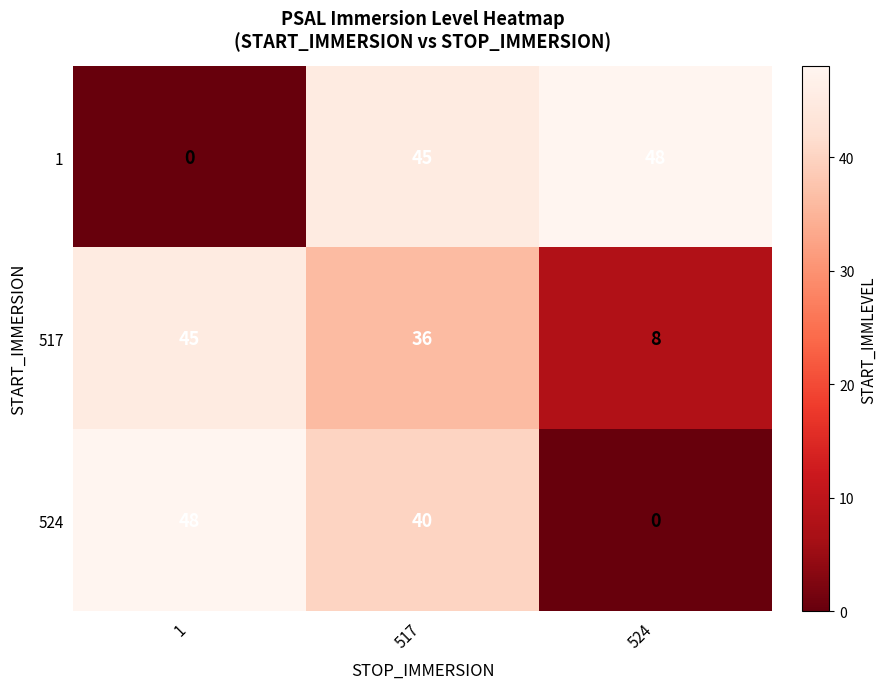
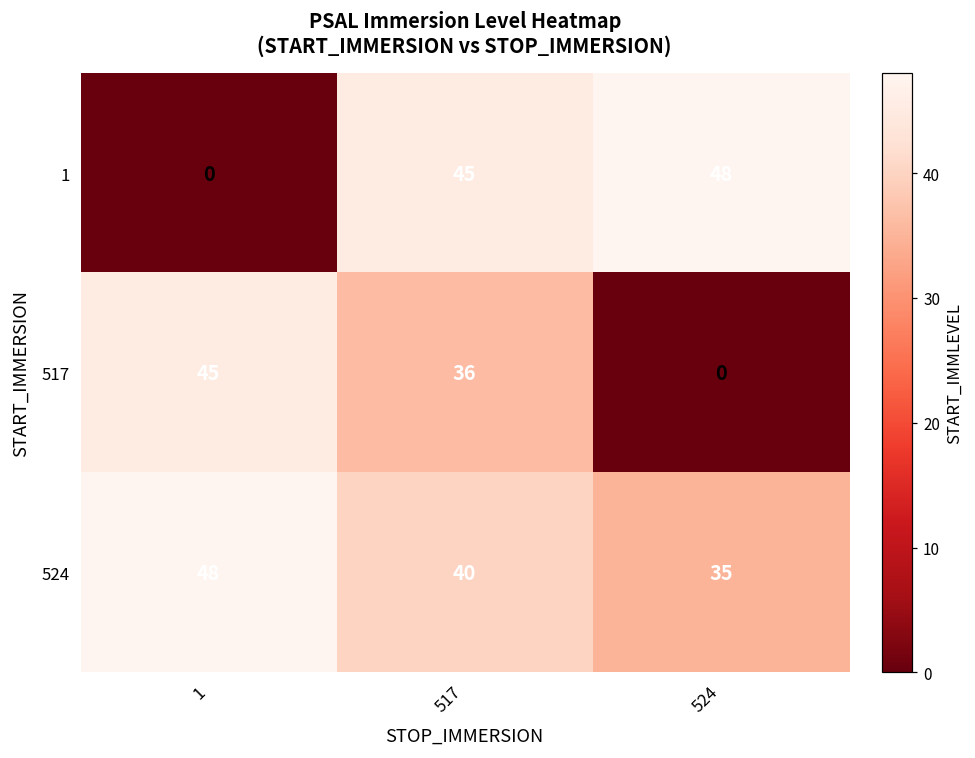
517, 524: 8 -> 0
524, 524: 0 -> 35
